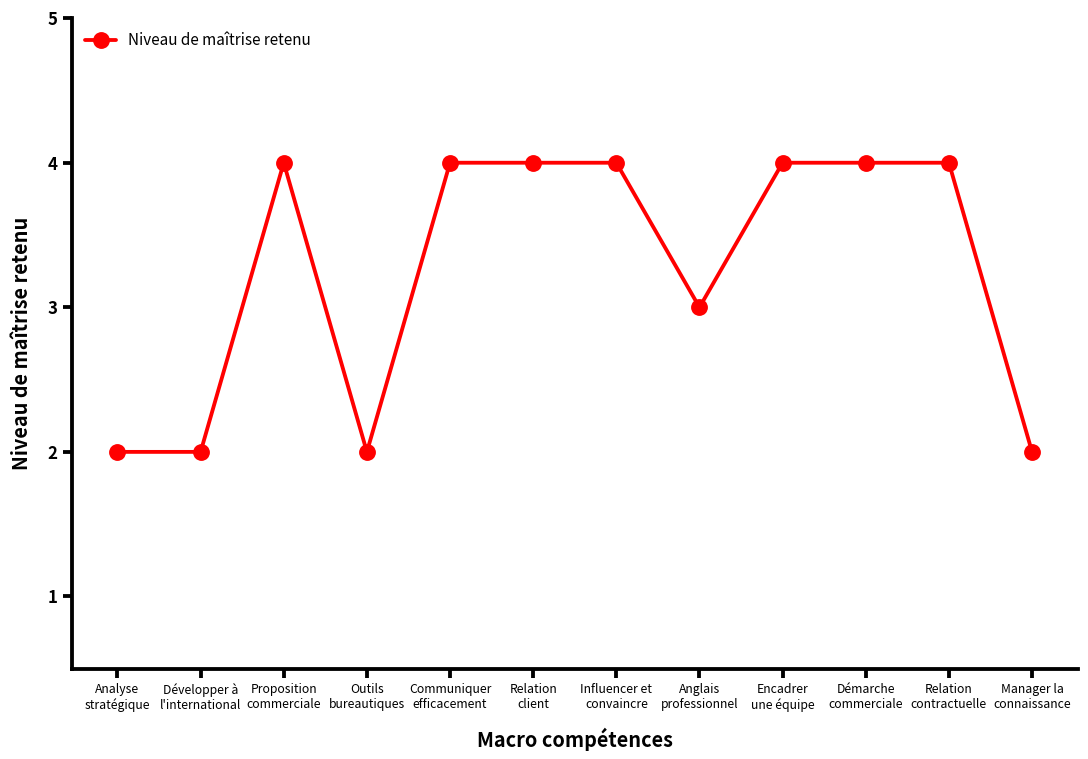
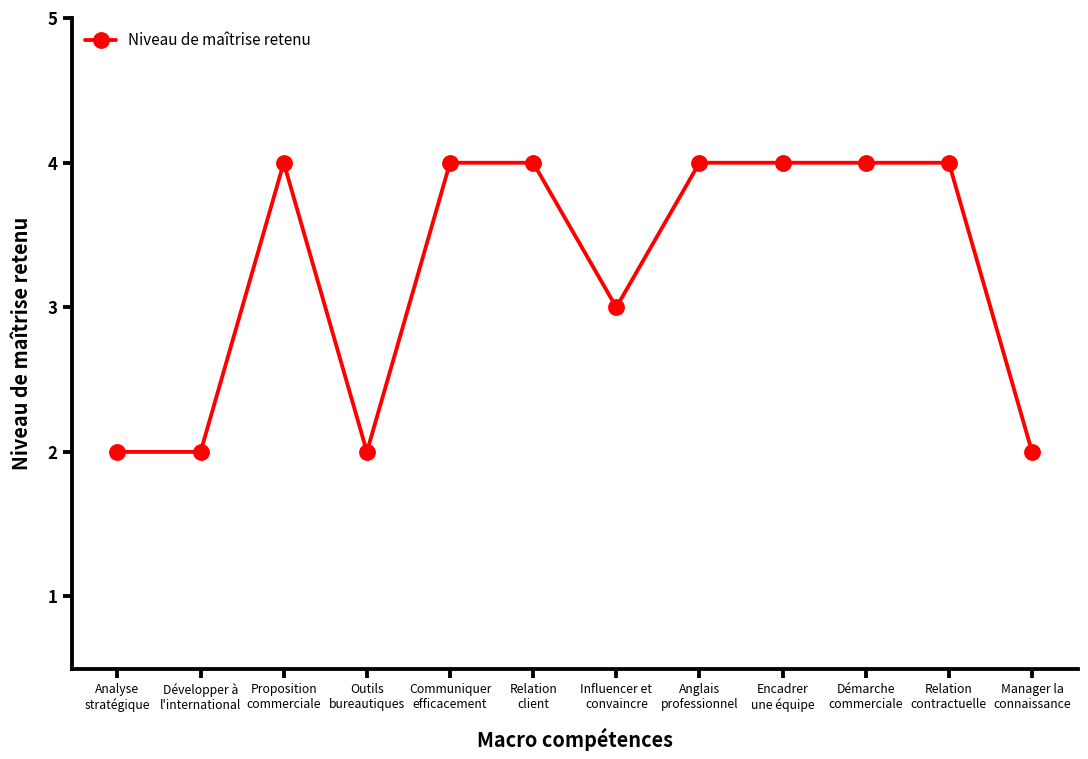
Influencer et convaincre: 4 -> 3
Anglais professionnel: 3 -> 4
